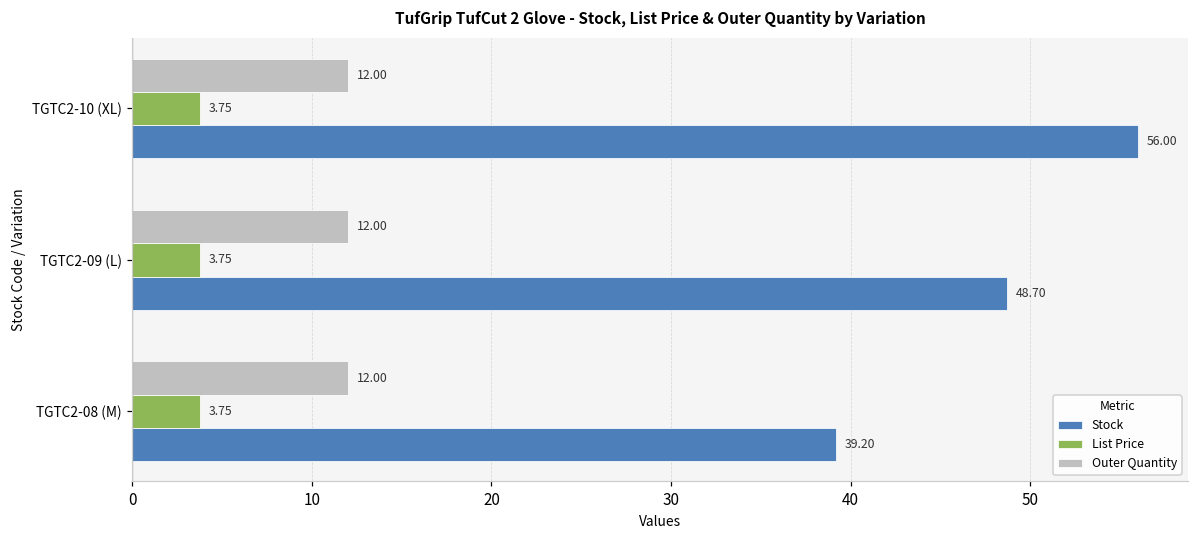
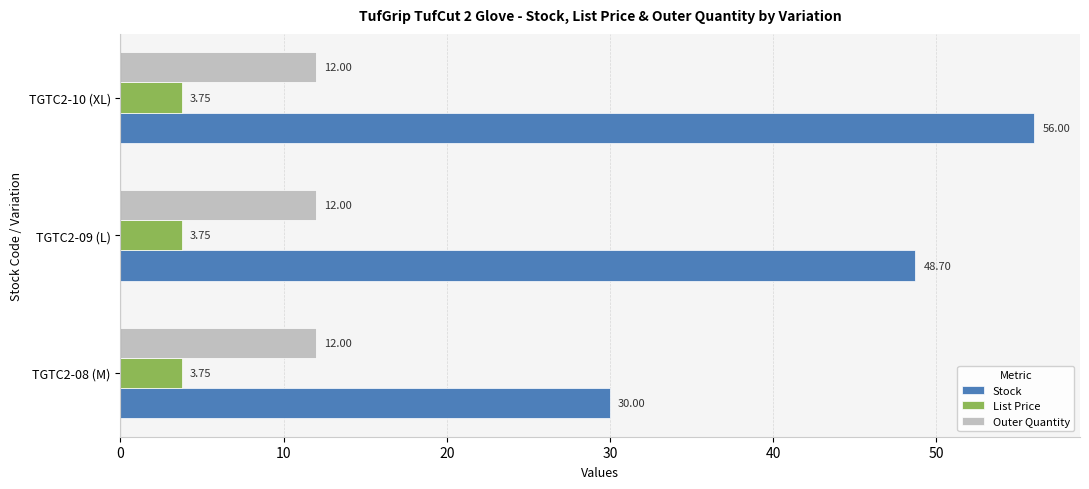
Stock, TGTC2-08 (M): 39.20 -> 30.00
